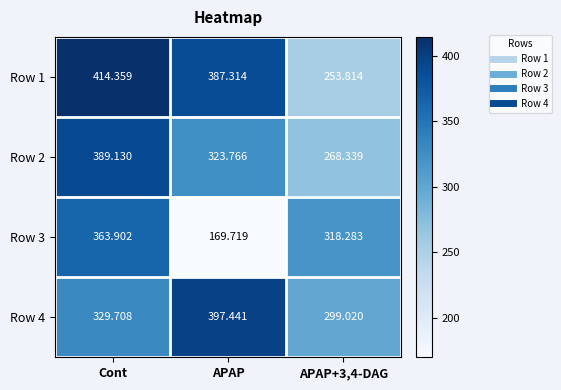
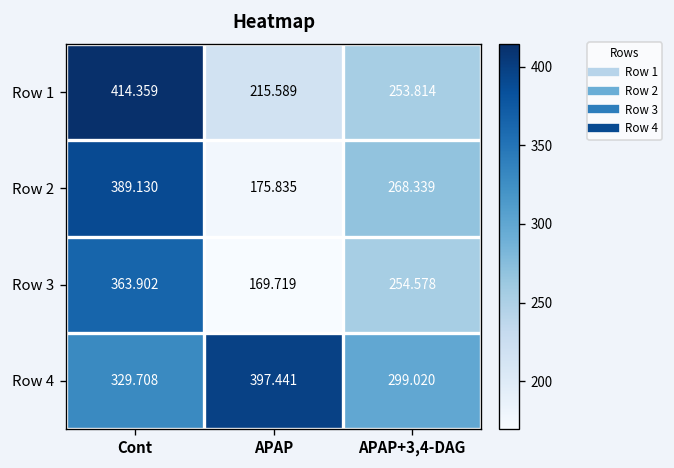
Row 1, APAP: 387.314 -> 215.589
Row 2, APAP: 323.766 -> 175.835
Row 3, APAP+3,4-DAG: 318.283 -> 254.578
